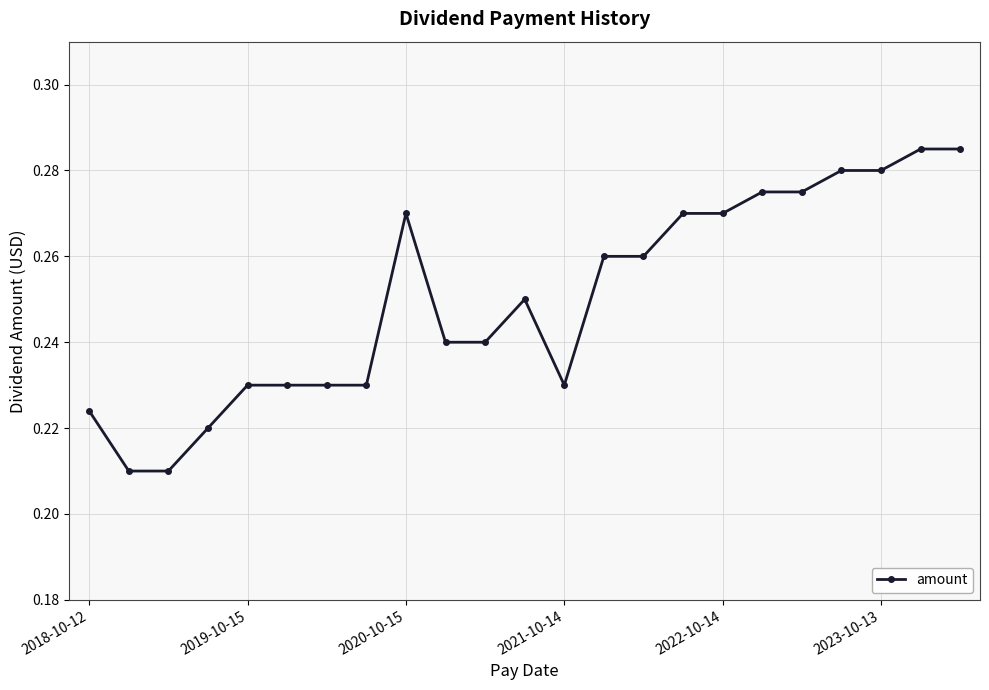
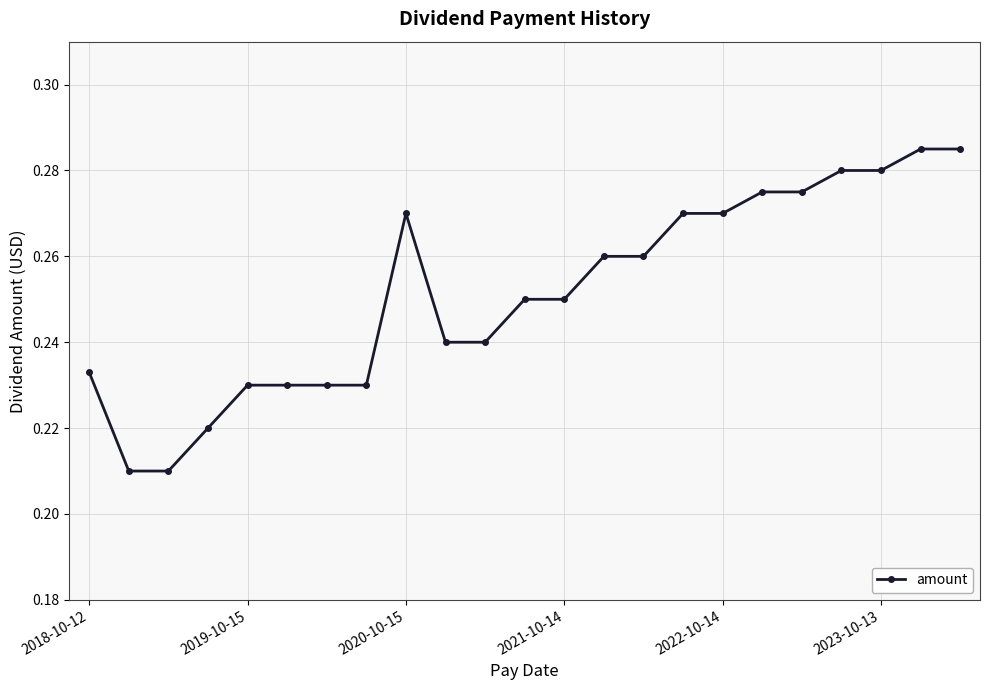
2018-10-12: 0.224 -> 0.233
2021-10-14: 0.23 -> 0.25
